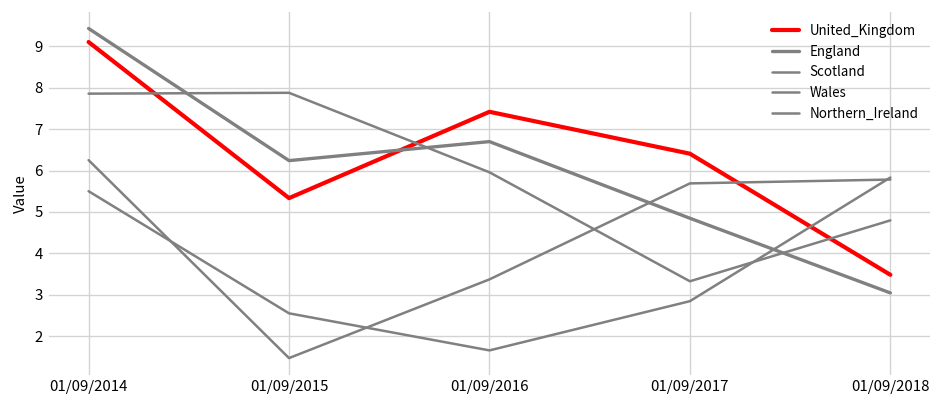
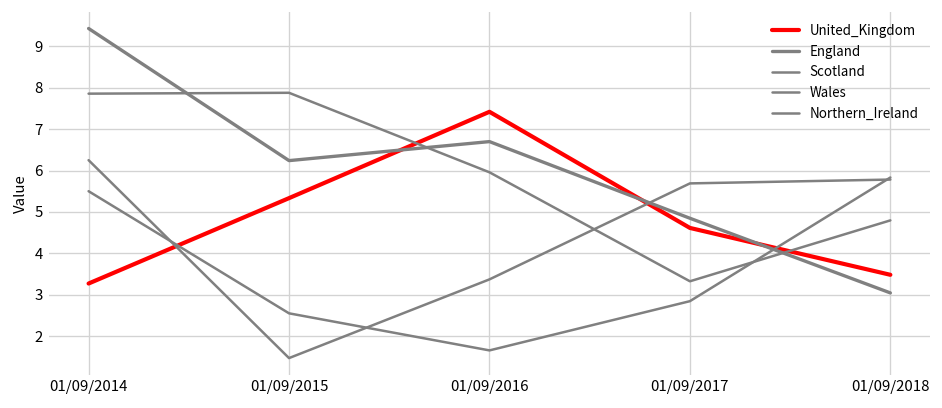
United_Kingdom, 01/09/2014: 9.1 -> 3.3
United_Kingdom, 01/09/2017: 6.4 -> 4.6
